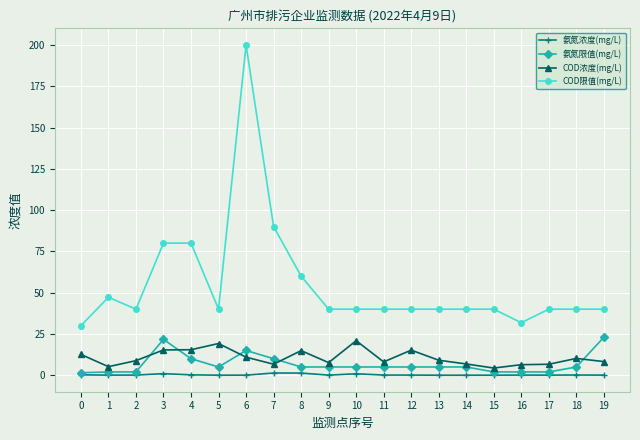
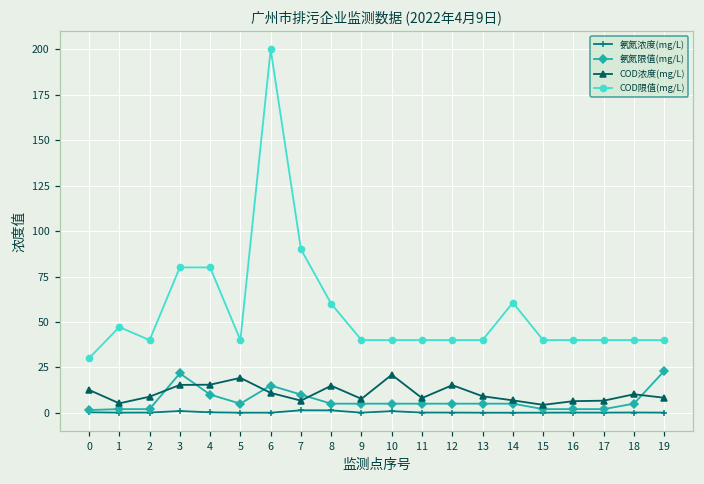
COD限值(mg/L), 14: 40 -> 61
COD限值(mg/L), 16: 32 -> 40
